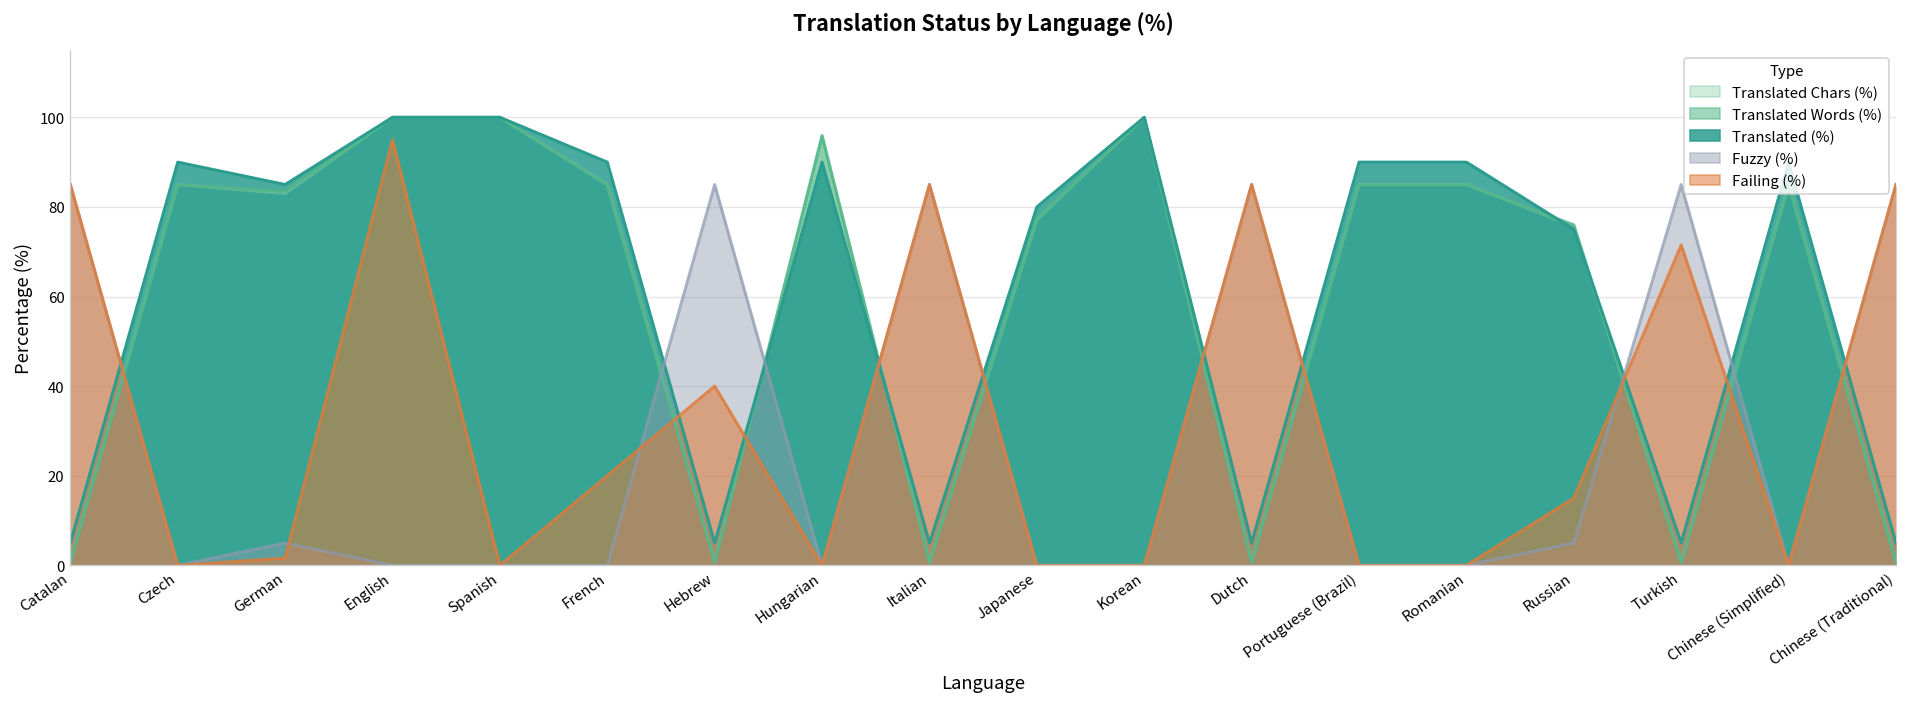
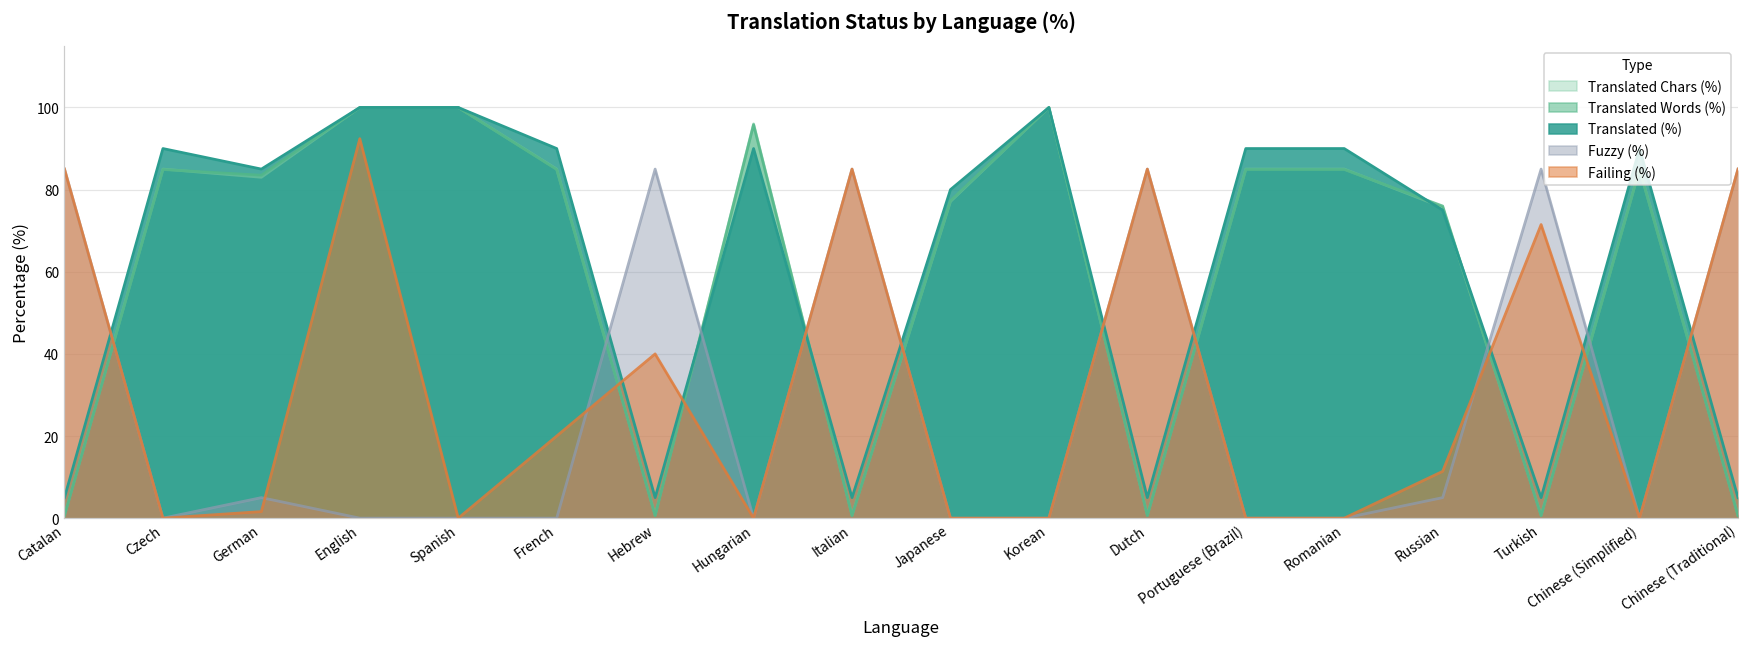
Failing (%), English: 95 -> 92
Failing (%), Russian: 15 -> 11
